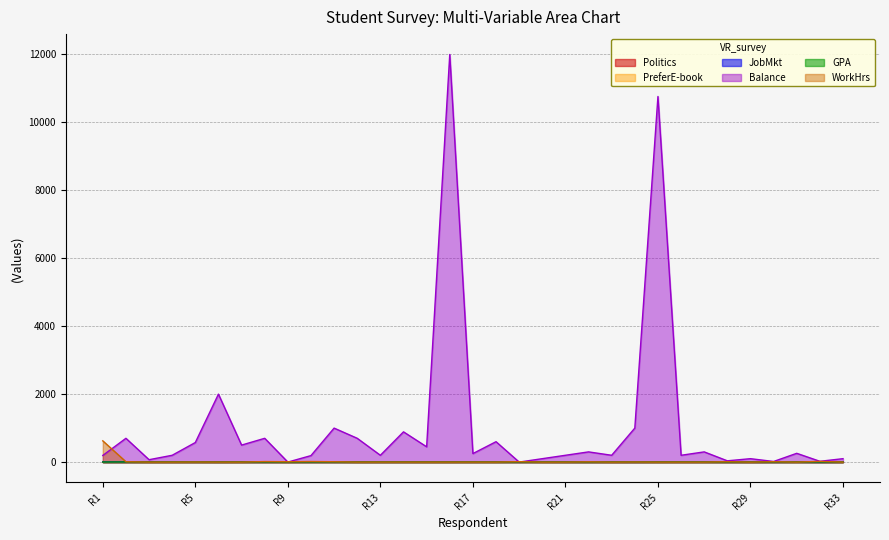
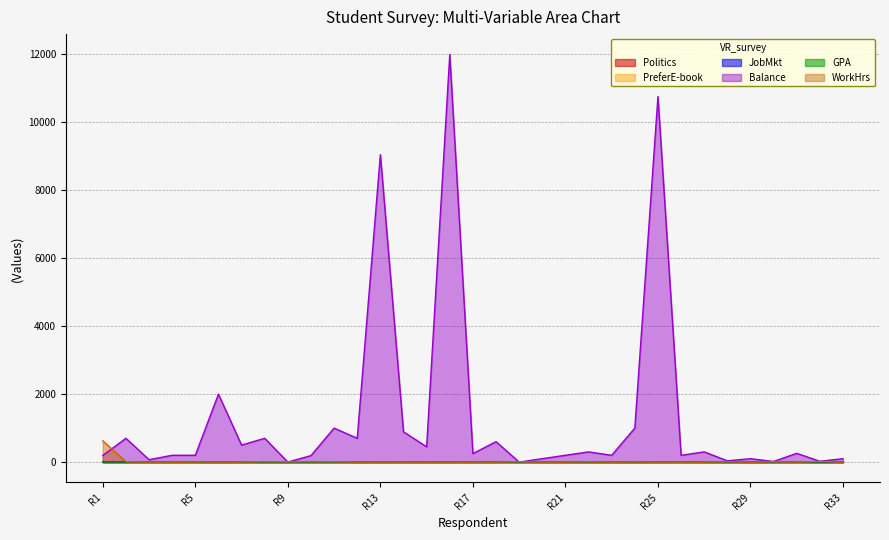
Balance, R5: 600 -> 200
Balance, R13: 200 -> 9100
